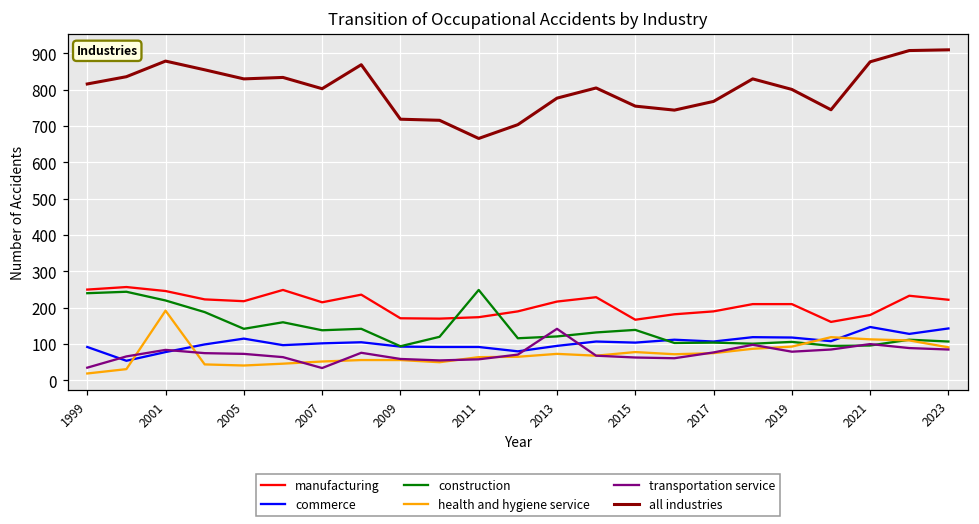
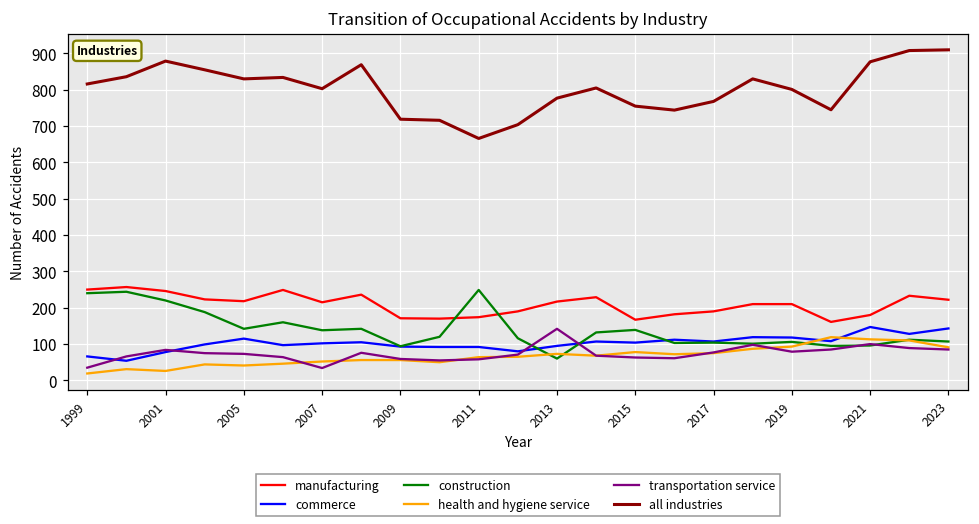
commerce, 1999: 90 -> 70
health and hygiene service, 2001: 190 -> 30
construction, 2013: 120 -> 60
